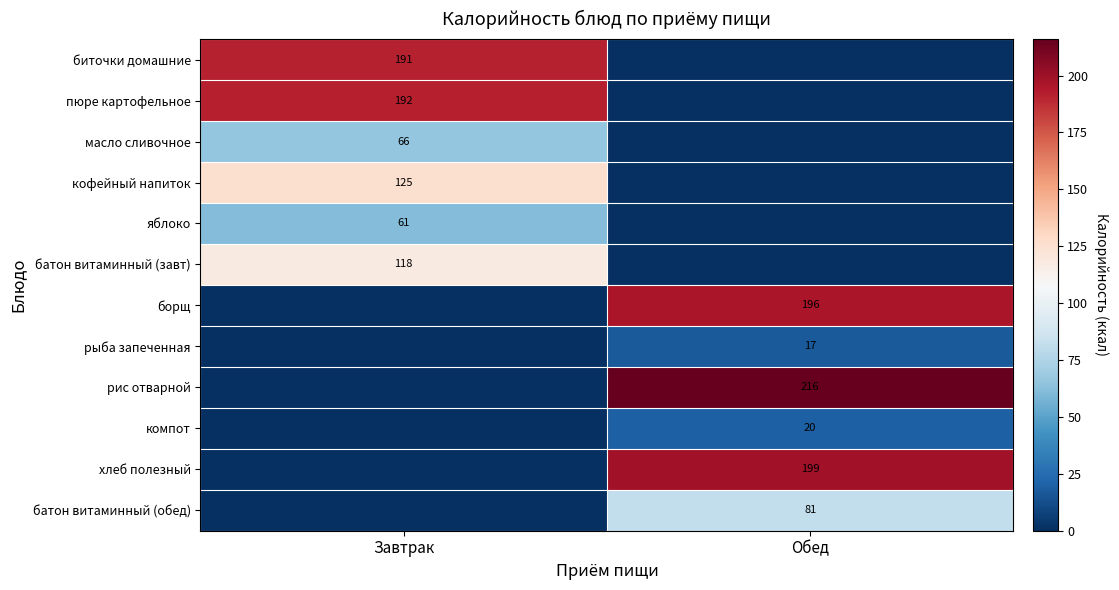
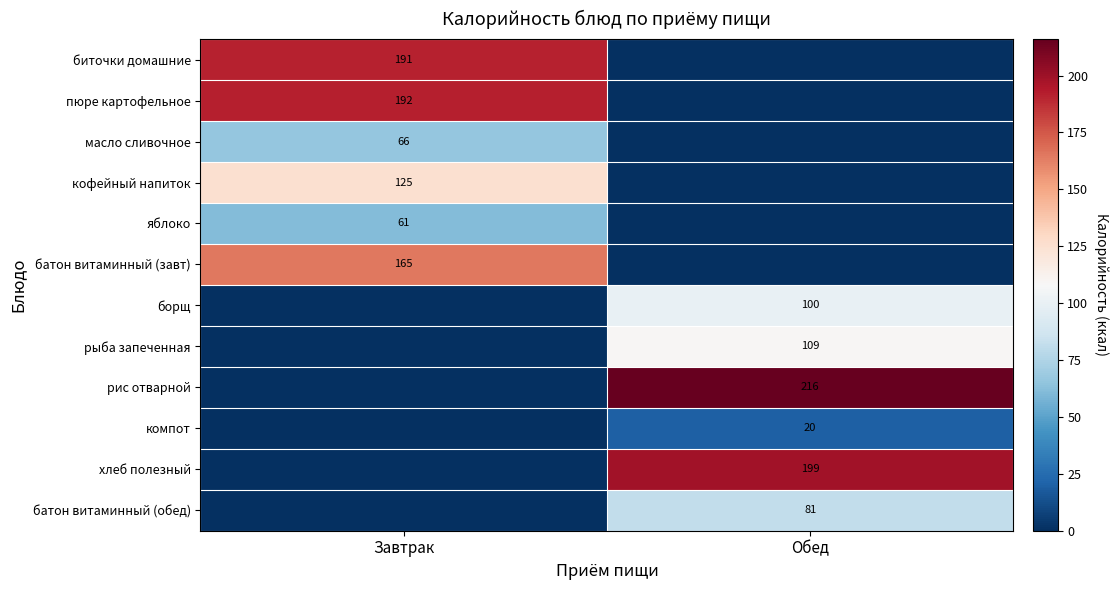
батон витаминный (завт), Завтрак: 118 -> 165
борщ, Обед: 196 -> 100
рыба запеченная, Обед: 17 -> 109
